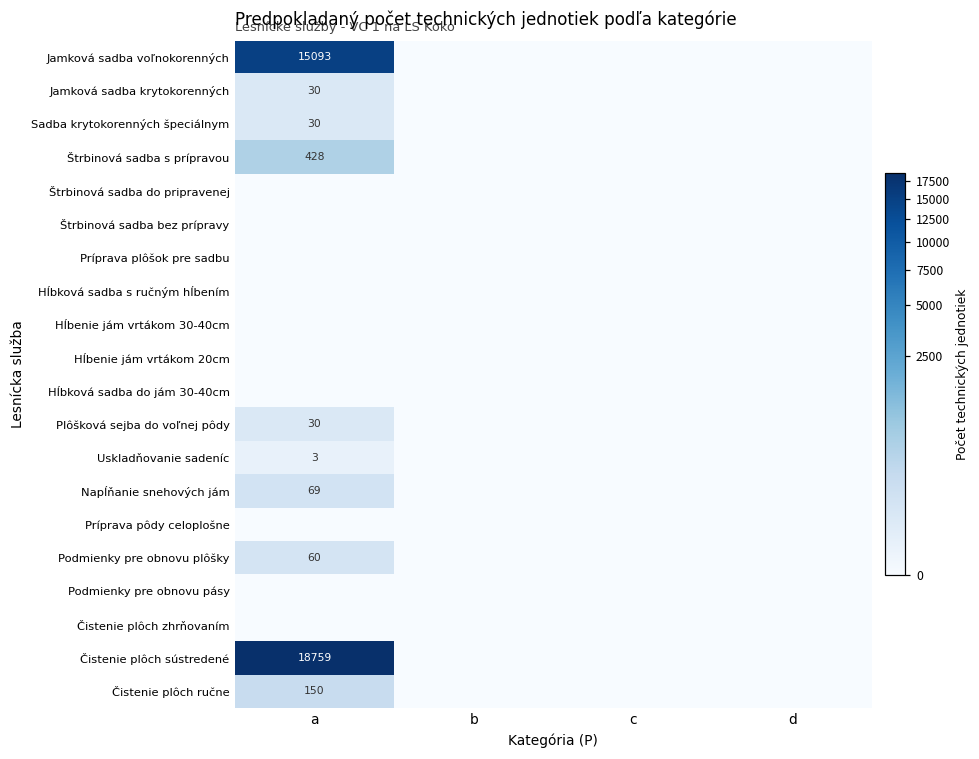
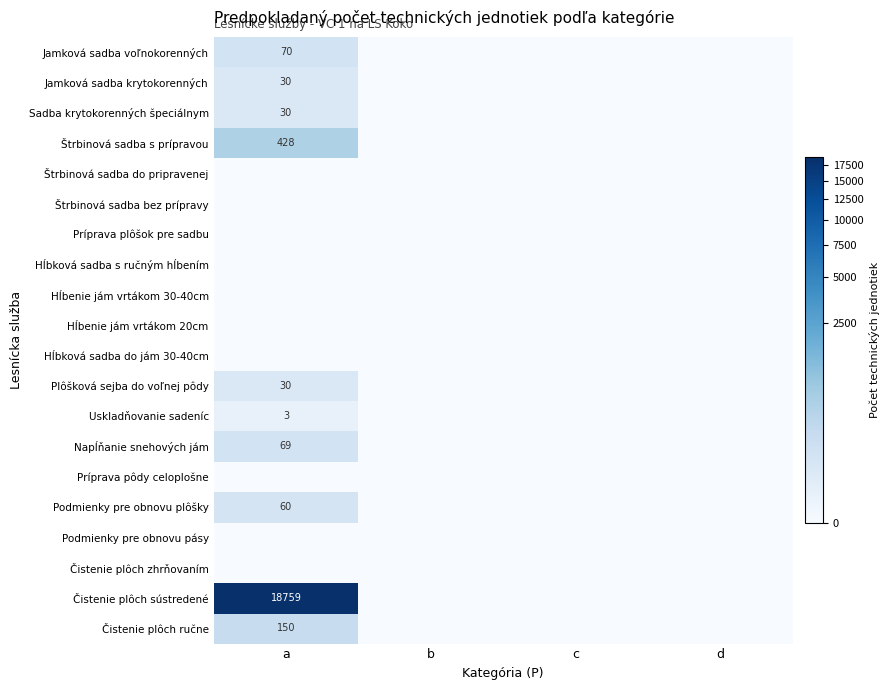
Jamková sadba voľnokorenných, a: 15093 -> 70
